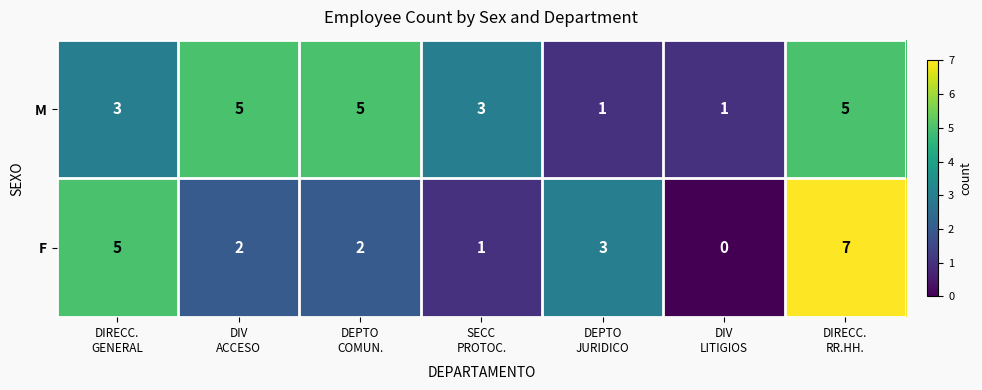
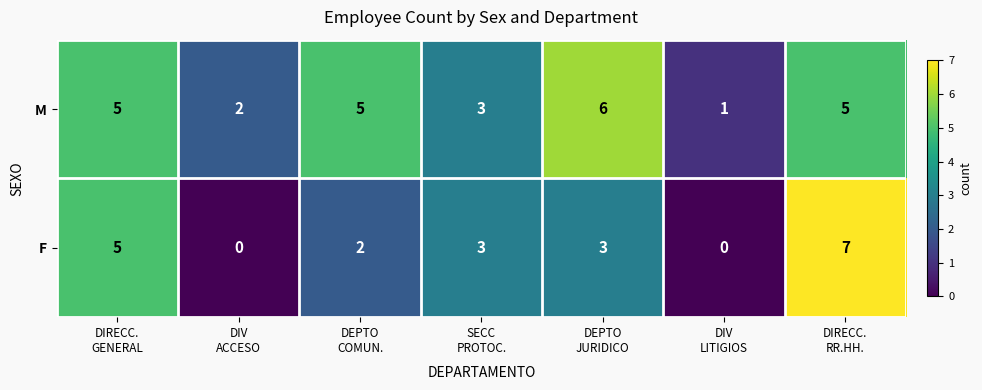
M, DIRECC. GENERAL: 3 -> 5
M, DIV ACCESO: 5 -> 2
M, DEPTO JURIDICO: 1 -> 6
F, DIV ACCESO: 2 -> 0
F, SECC PROTOC.: 1 -> 3
